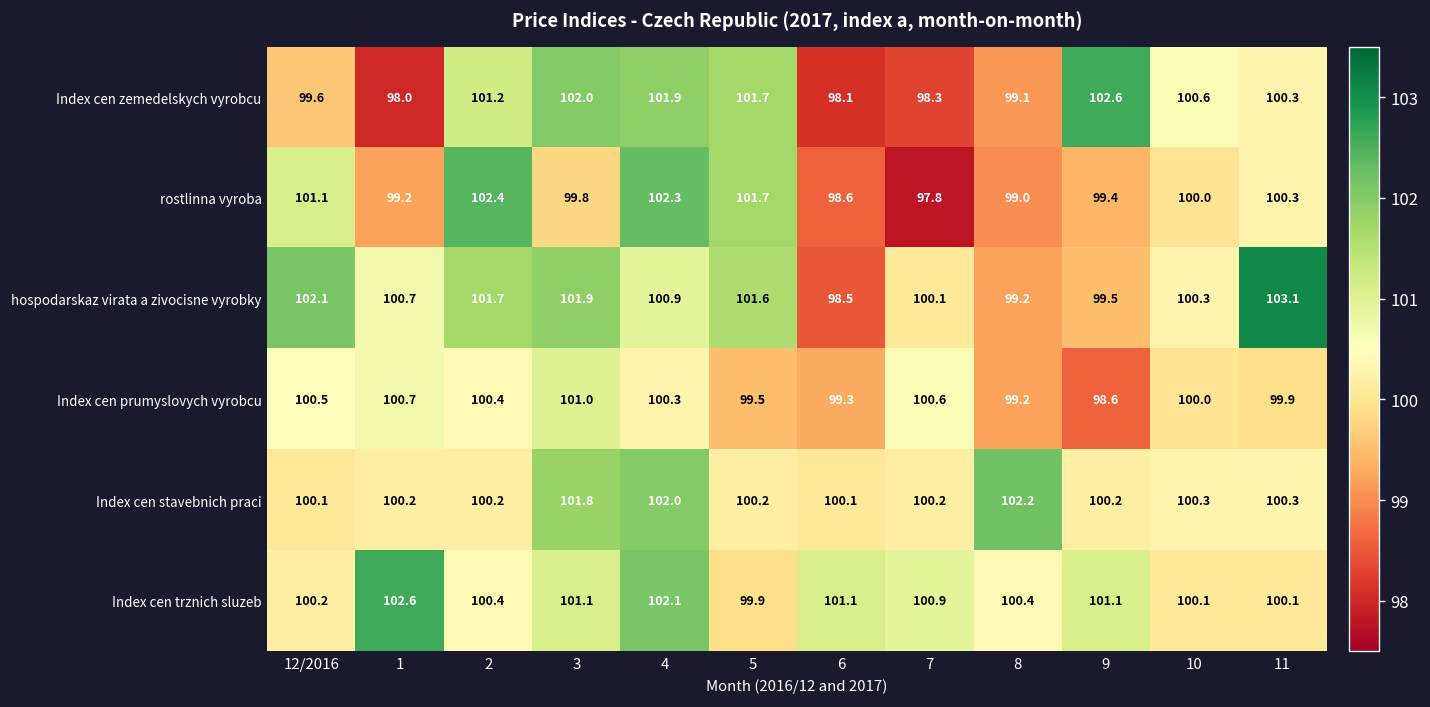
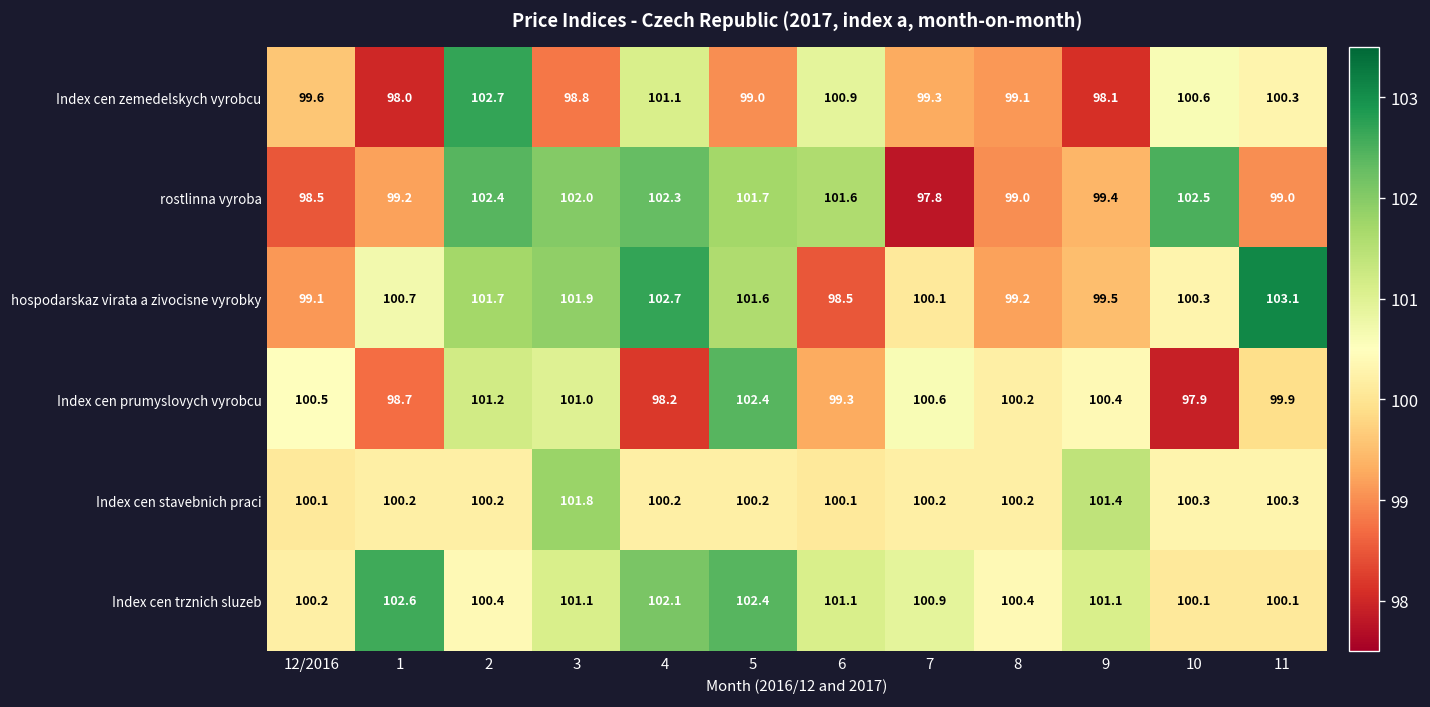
Index cen zemedelskych vyrobcu, 2: 101.2 -> 102.7
Index cen zemedelskych vyrobcu, 3: 102.0 -> 98.8
Index cen zemedelskych vyrobcu, 4: 101.9 -> 101.1
Index cen zemedelskych vyrobcu, 5: 101.7 -> 99.0
Index cen zemedelskych vyrobcu, 6: 98.1 -> 100.9
Index cen zemedelskych vyrobcu, 7: 98.3 -> 99.3
Index cen zemedelskych vyrobcu, 9: 102.6 -> 98.1
rostlinna vyroba, 12/2016: 101.1 -> 98.5
rostlinna vyroba, 3: 99.8 -> 102.0
rostlinna vyroba, 6: 98.6 -> 101.6
rostlinna vyroba, 10: 100.0 -> 102.5
rostlinna vyroba, 11: 100.3 -> 99.0
hospodarskaz virata a zivocisne vyrobky, 12/2016: 102.1 -> 99.1
hospodarskaz virata a zivocisne vyrobky, 4: 100.9 -> 102.7
Index cen prumyslovych vyrobcu, 1: 100.7 -> 98.7
Index cen prumyslovych vyrobcu, 2: 100.4 -> 101.2
Index cen prumyslovych vyrobcu, 4: 100.3 -> 98.2
Index cen prumyslovych vyrobcu, 5: 99.5 -> 102.4
Index cen prumyslovych vyrobcu, 8: 99.2 -> 100.2
Index cen prumyslovych vyrobcu, 9: 98.6 -> 100.4
Index cen prumyslovych vyrobcu, 10: 100.0 -> 97.9
Index cen stavebnich praci, 4: 102.0 -> 100.2
Index cen stavebnich praci, 8: 102.2 -> 100.2
Index cen stavebnich praci, 9: 100.2 -> 101.4
Index cen trznich sluzeb, 5: 99.9 -> 102.4
